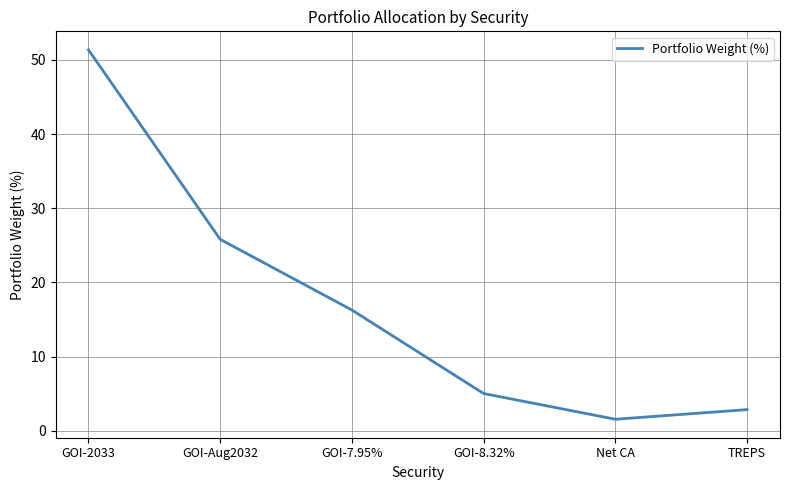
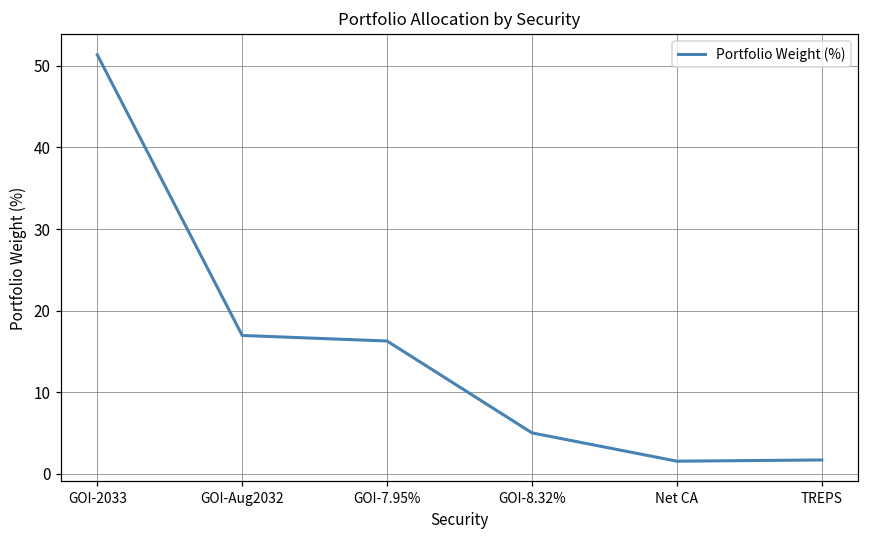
GOI-Aug2032: 26 -> 17
TREPS: 3 -> 2
